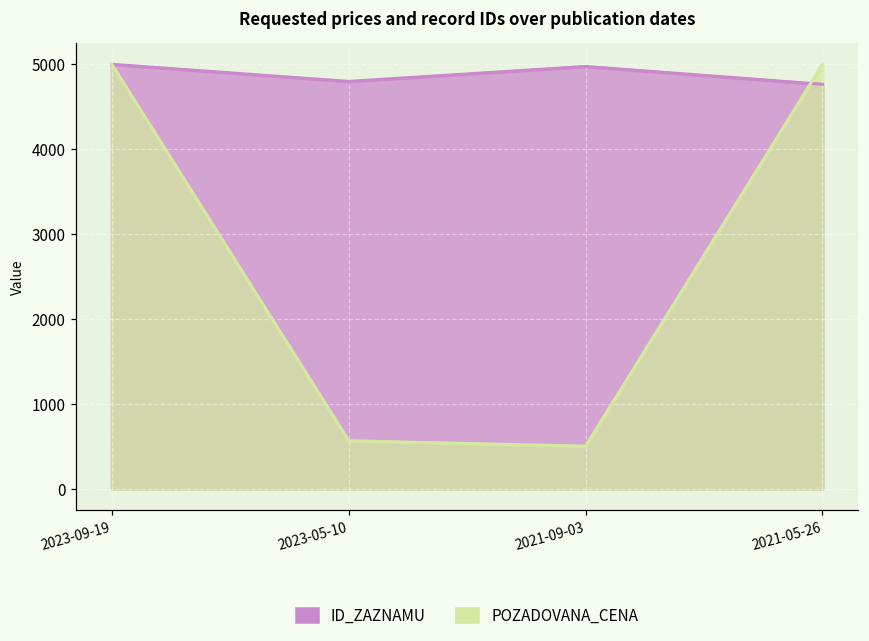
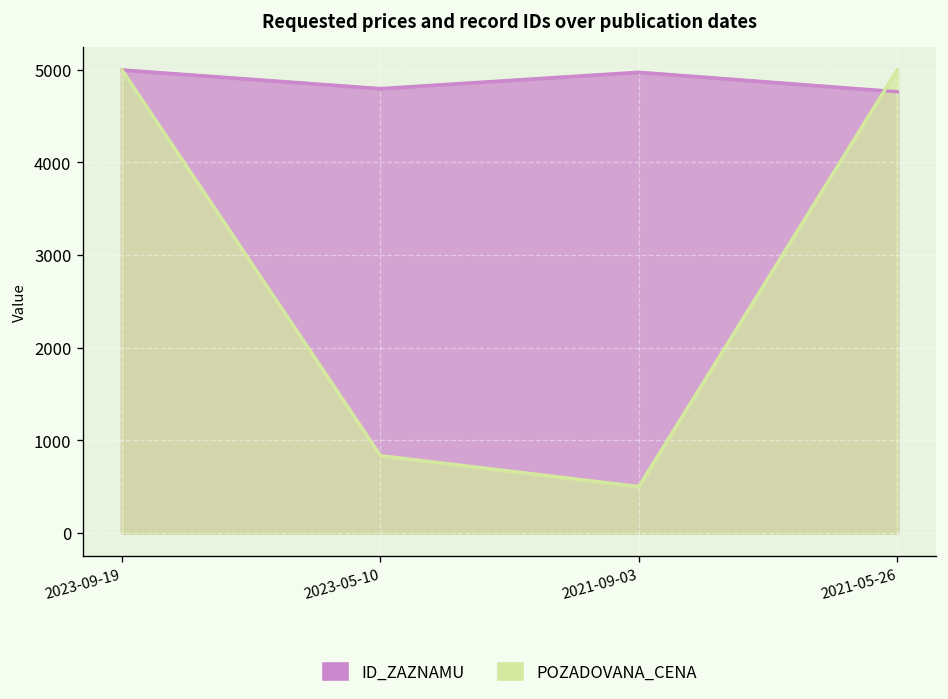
POZADOVANA_CENA, 2023-05-10: 600 -> 800
